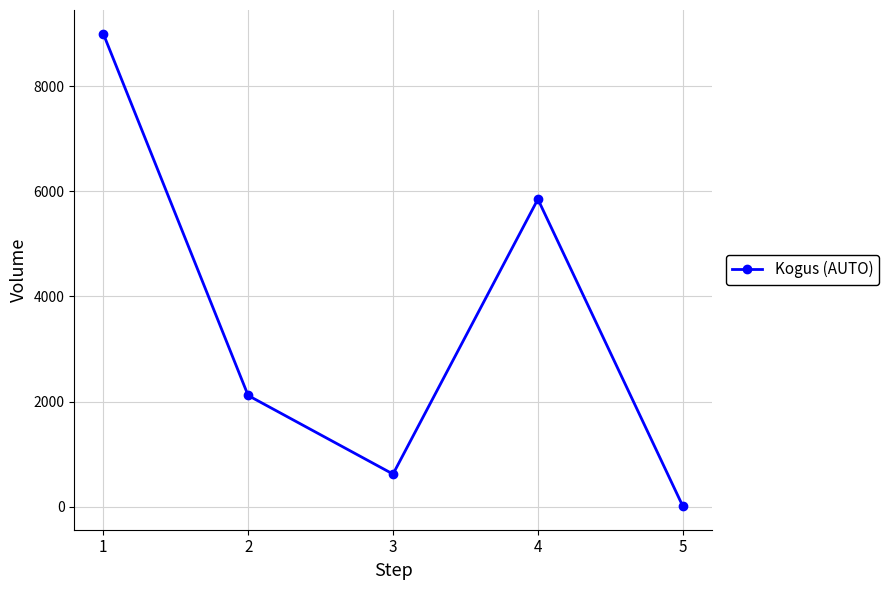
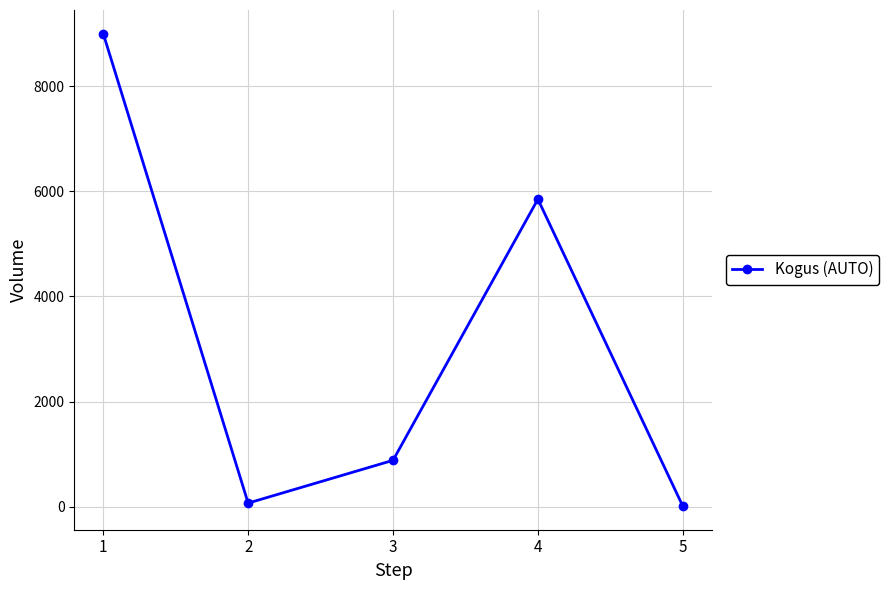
2: 2100 -> 100
3: 600 -> 900
